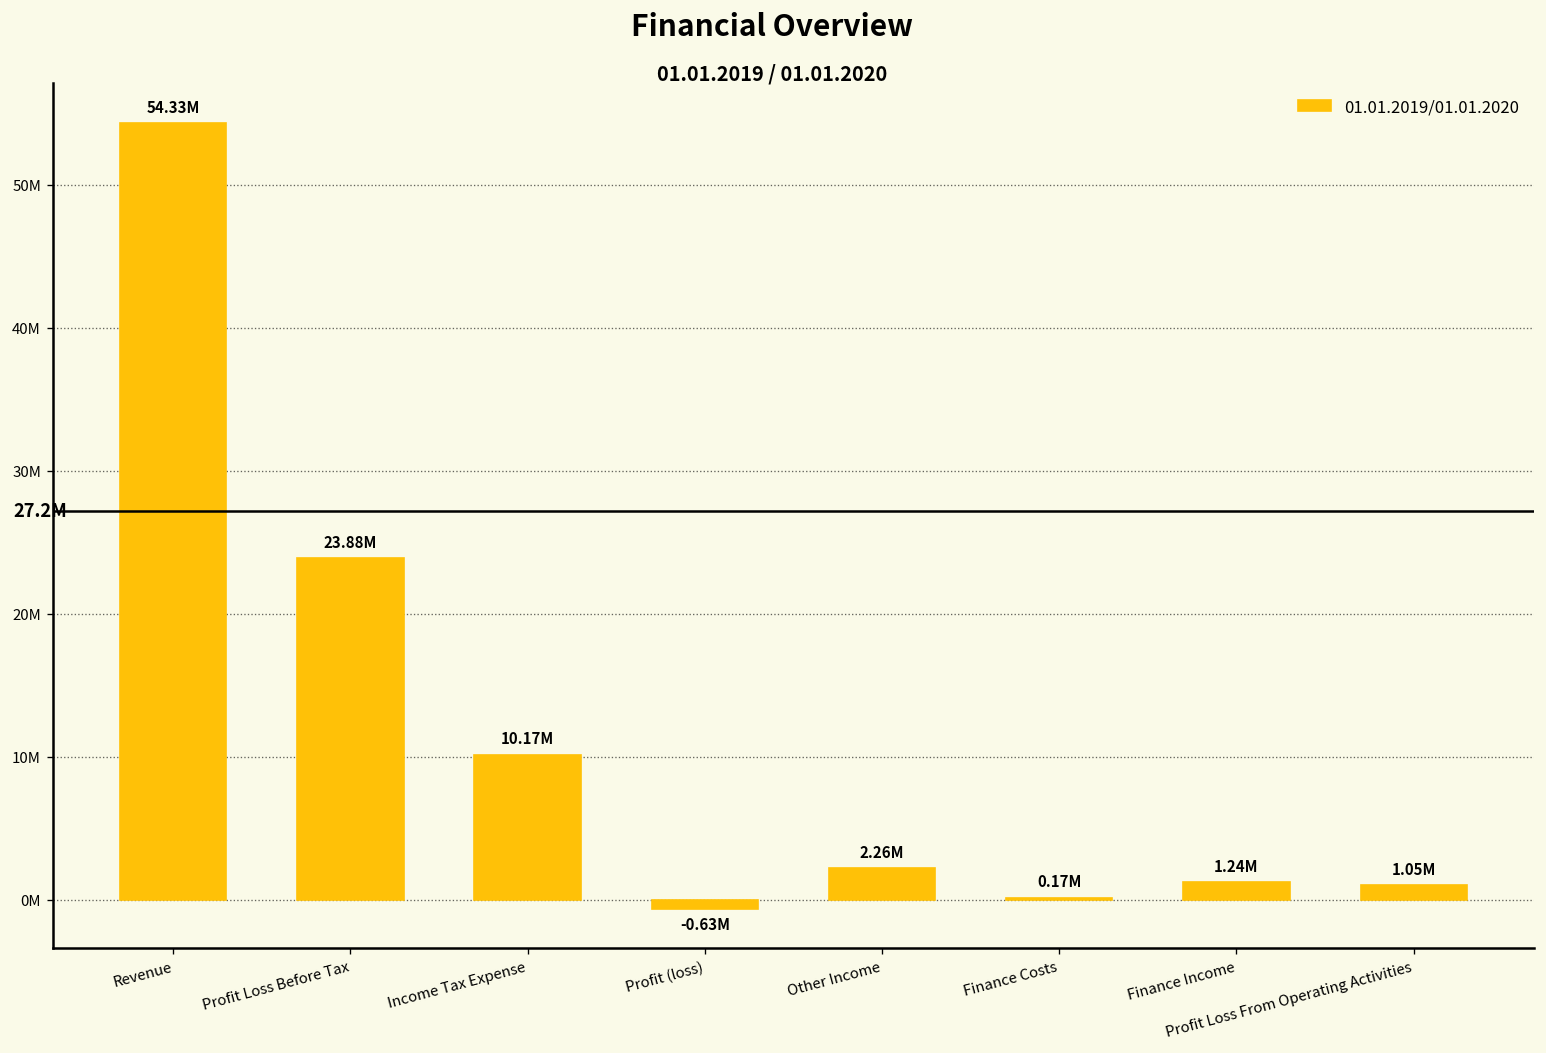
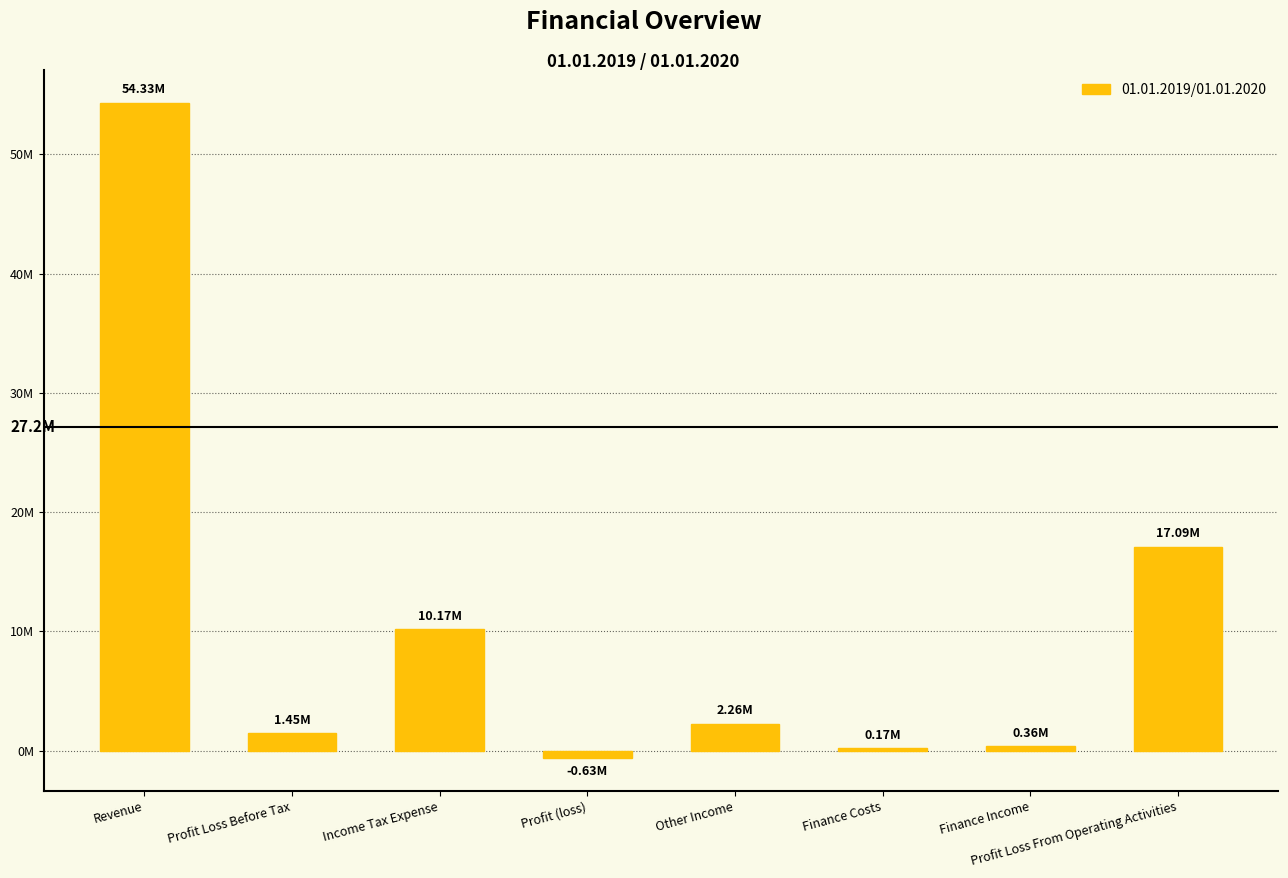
Profit Loss Before Tax: 23.88M -> 1.45M
Finance Income: 1.24M -> 0.36M
Profit Loss From Operating Activities: 1.05M -> 17.09M
